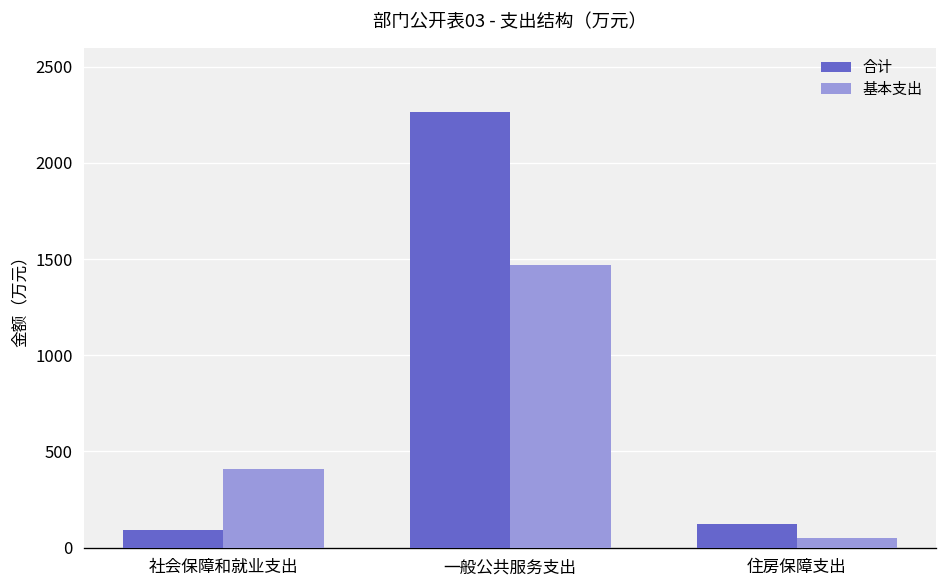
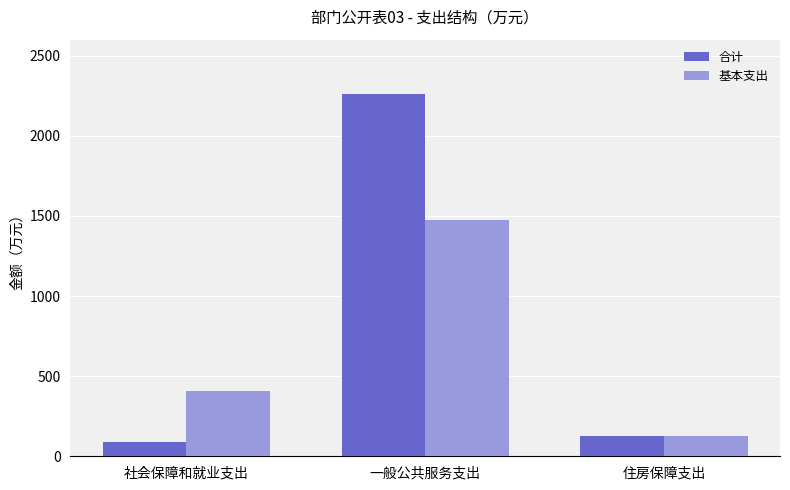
基本支出, 住房保障支出: 50 -> 120
